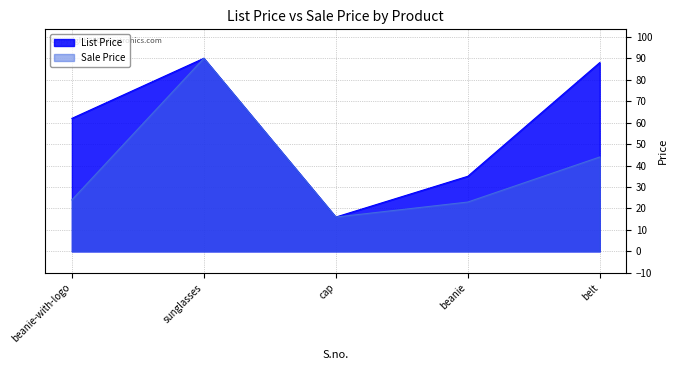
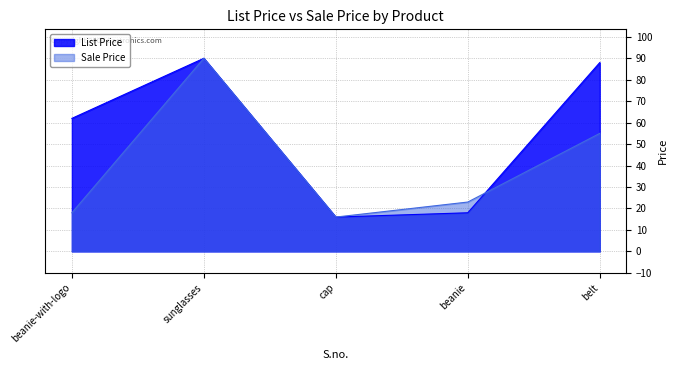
Sale Price, beanie-with-logo: 24 -> 18
List Price, beanie: 35 -> 18
Sale Price, belt: 44 -> 55
